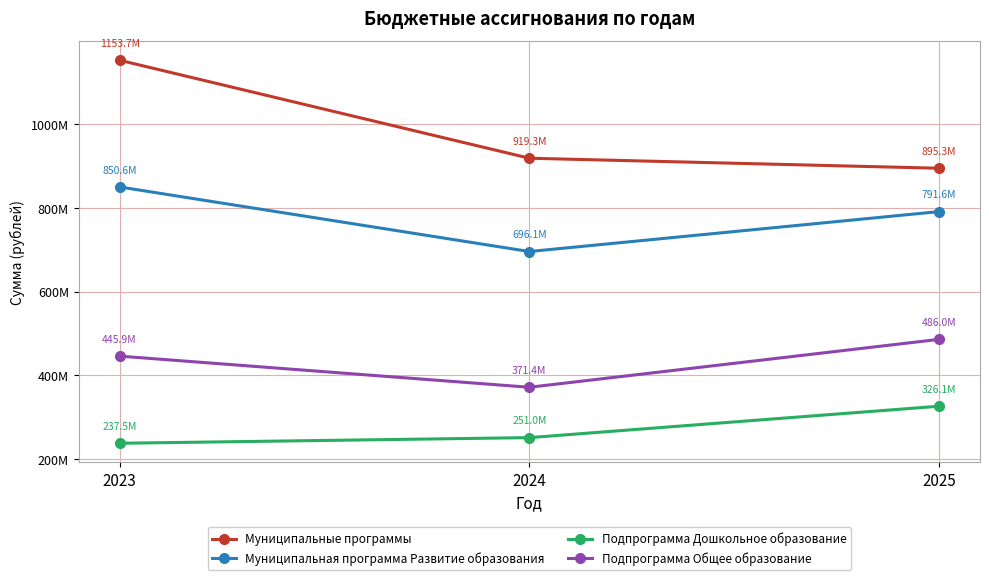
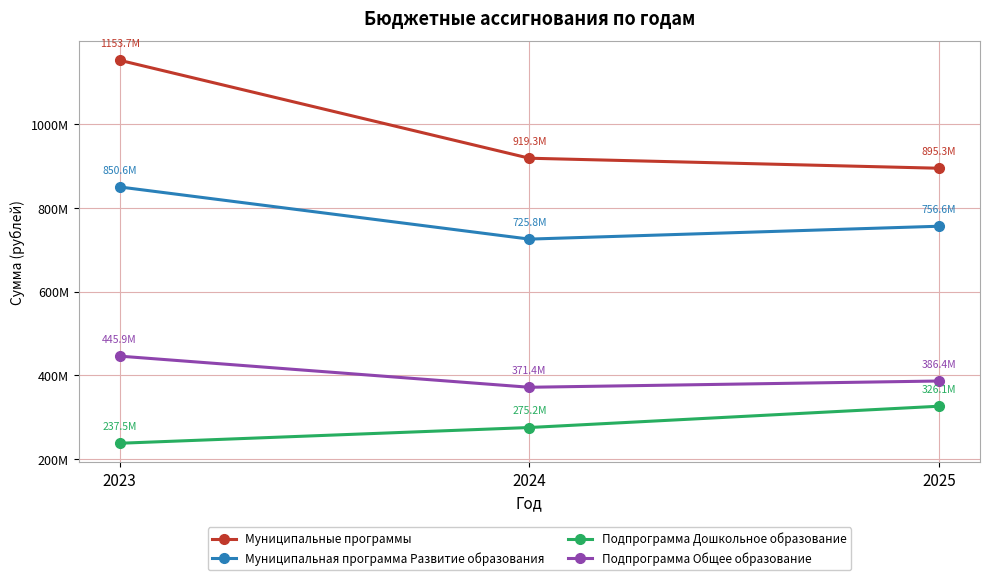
Муниципальная программа Развитие образования, 2024: 696.1M -> 725.8M
Подпрограмма Дошкольное образование, 2024: 251.0M -> 275.2M
Муниципальная программа Развитие образования, 2025: 791.6M -> 756.6M
Подпрограмма Общее образование, 2025: 486.0M -> 386.4M
